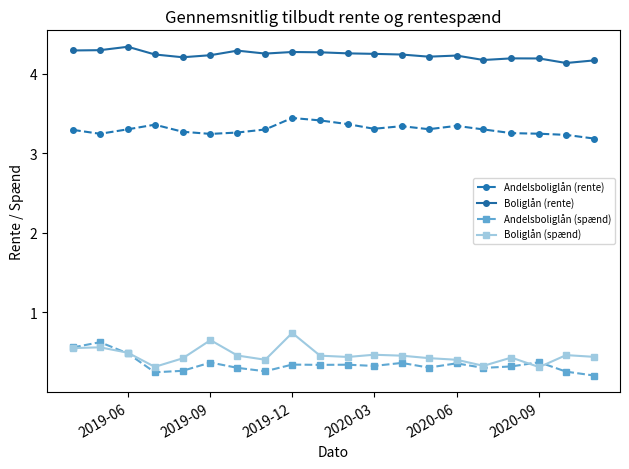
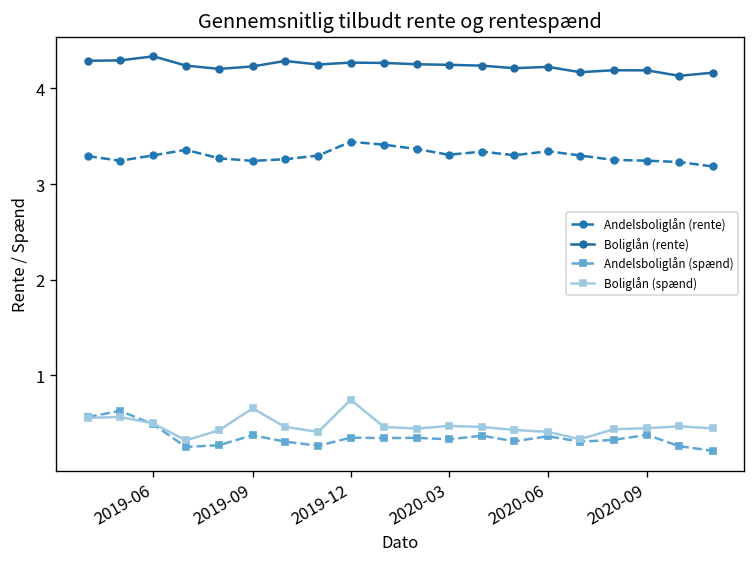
Boliglån (spænd), 2020-09: 0.3 -> 0.4
